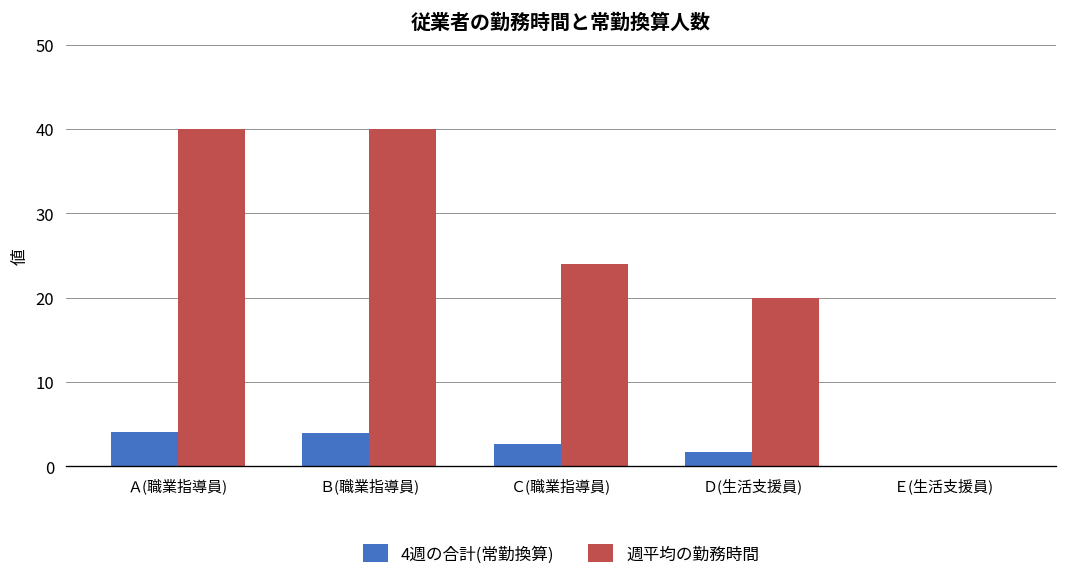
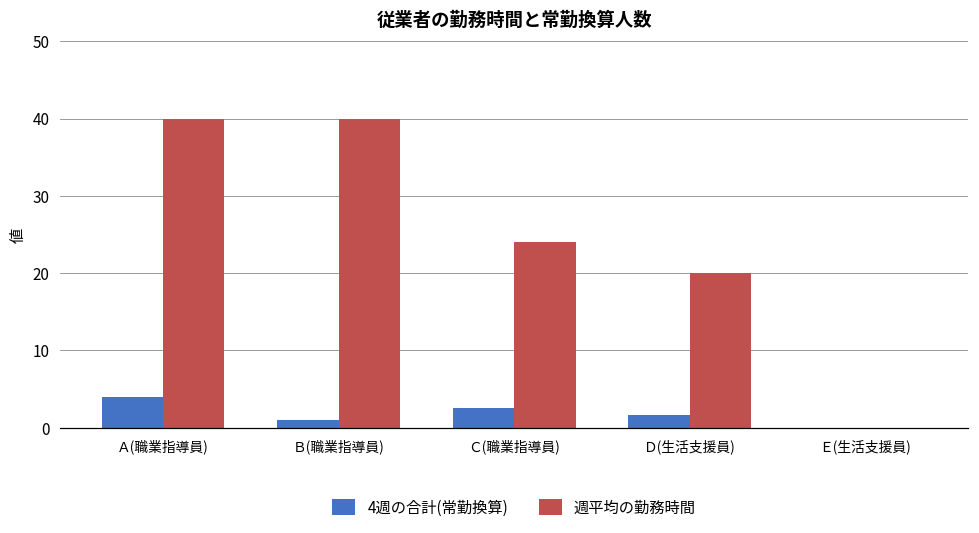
4週の合計(常勤換算), Ｂ(職業指導員): 4 -> 1
